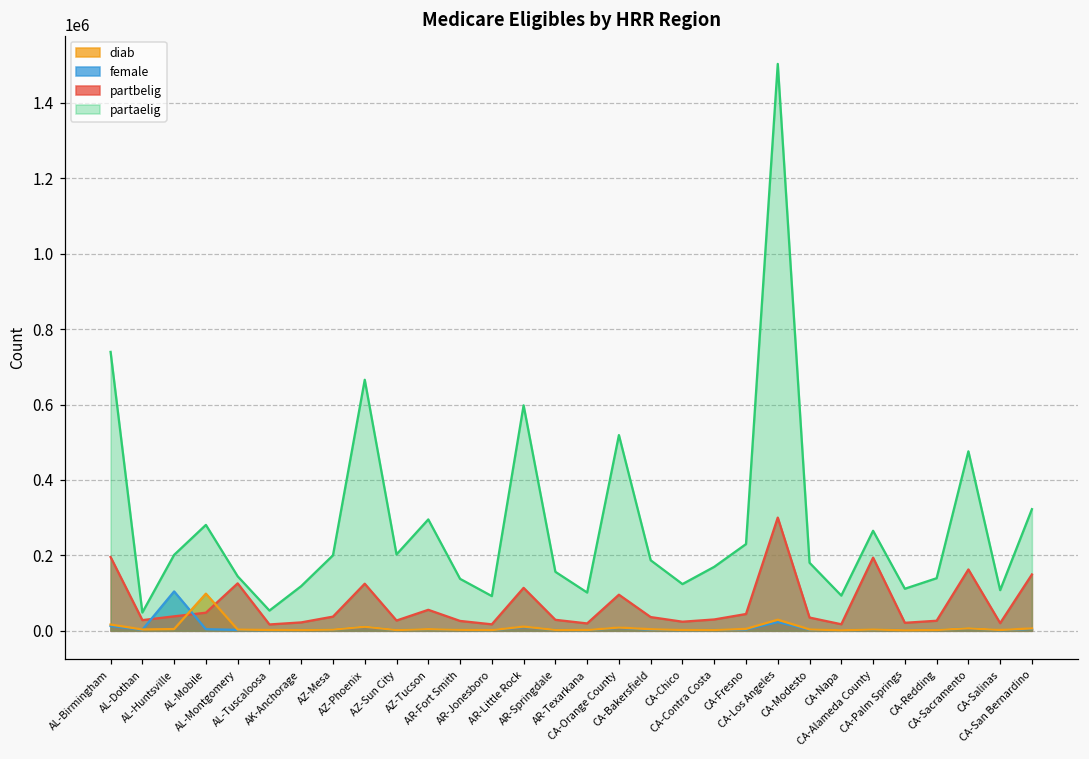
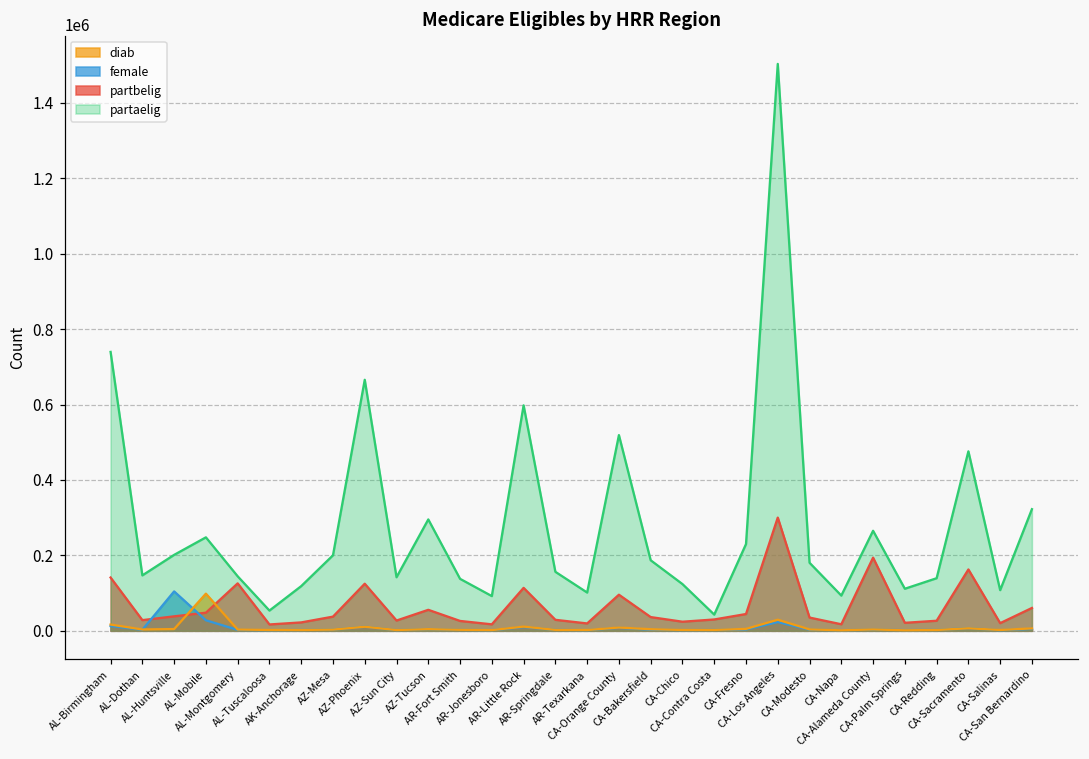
partbelig, AL-Birmingham: 200000 -> 140000
partaelig, AL-Dothan: 50000 -> 150000
female, AL-Mobile: 0 -> 30000
partaelig, AL-Mobile: 280000 -> 250000
partaelig, AZ-Sun City: 200000 -> 140000
partaelig, CA-Contra Costa: 170000 -> 40000
partbelig, CA-San Bernardino: 150000 -> 60000
